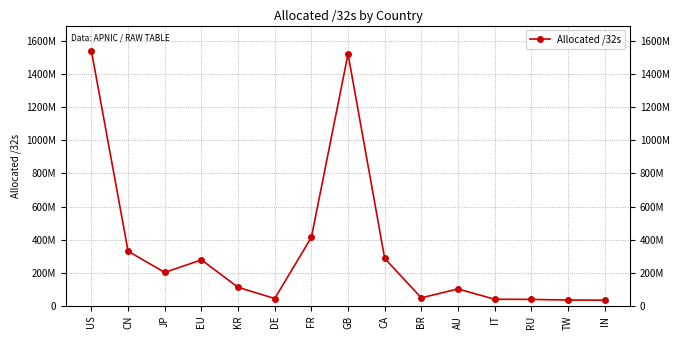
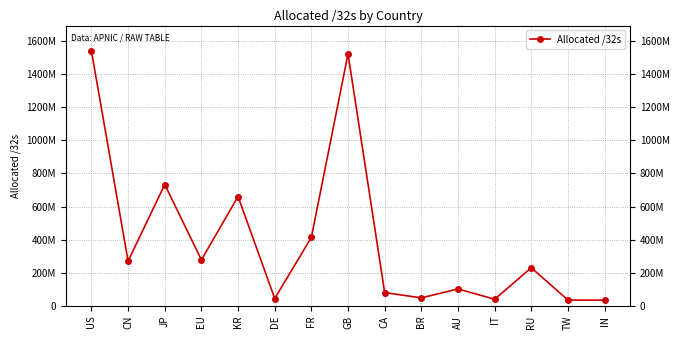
CN: 330000000 -> 270000000
JP: 200000000 -> 730000000
KR: 110000000 -> 660000000
CA: 290000000 -> 80000000
RU: 40000000 -> 230000000
